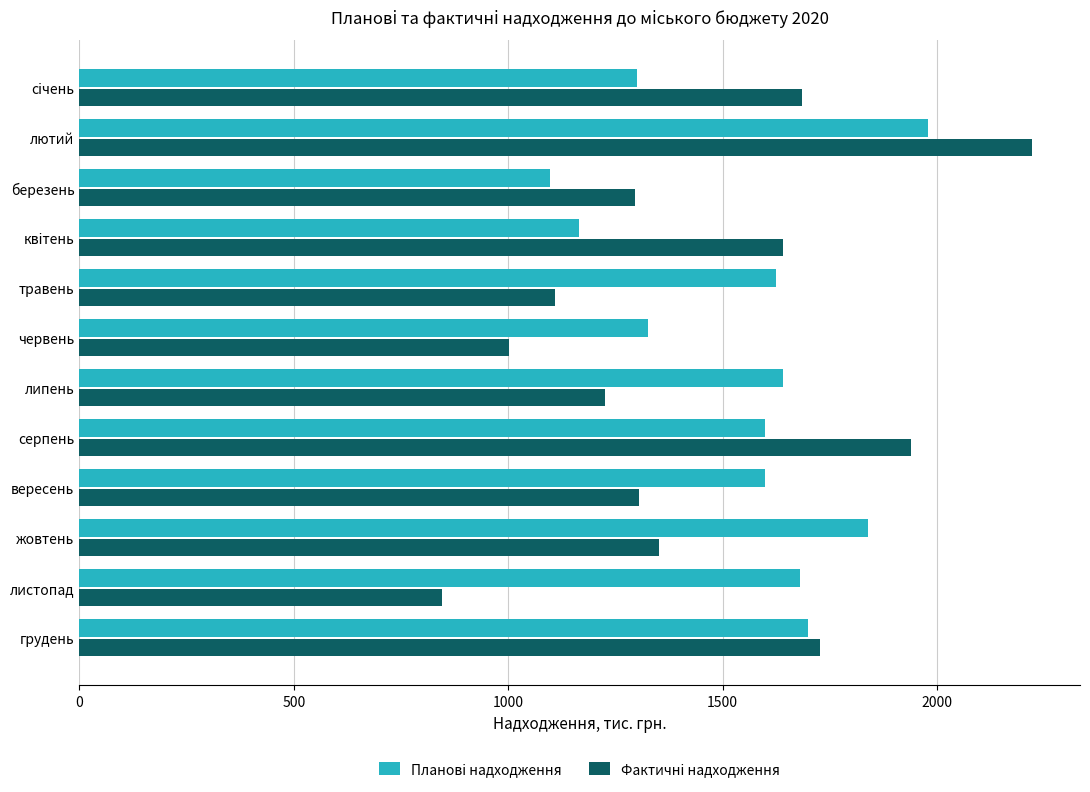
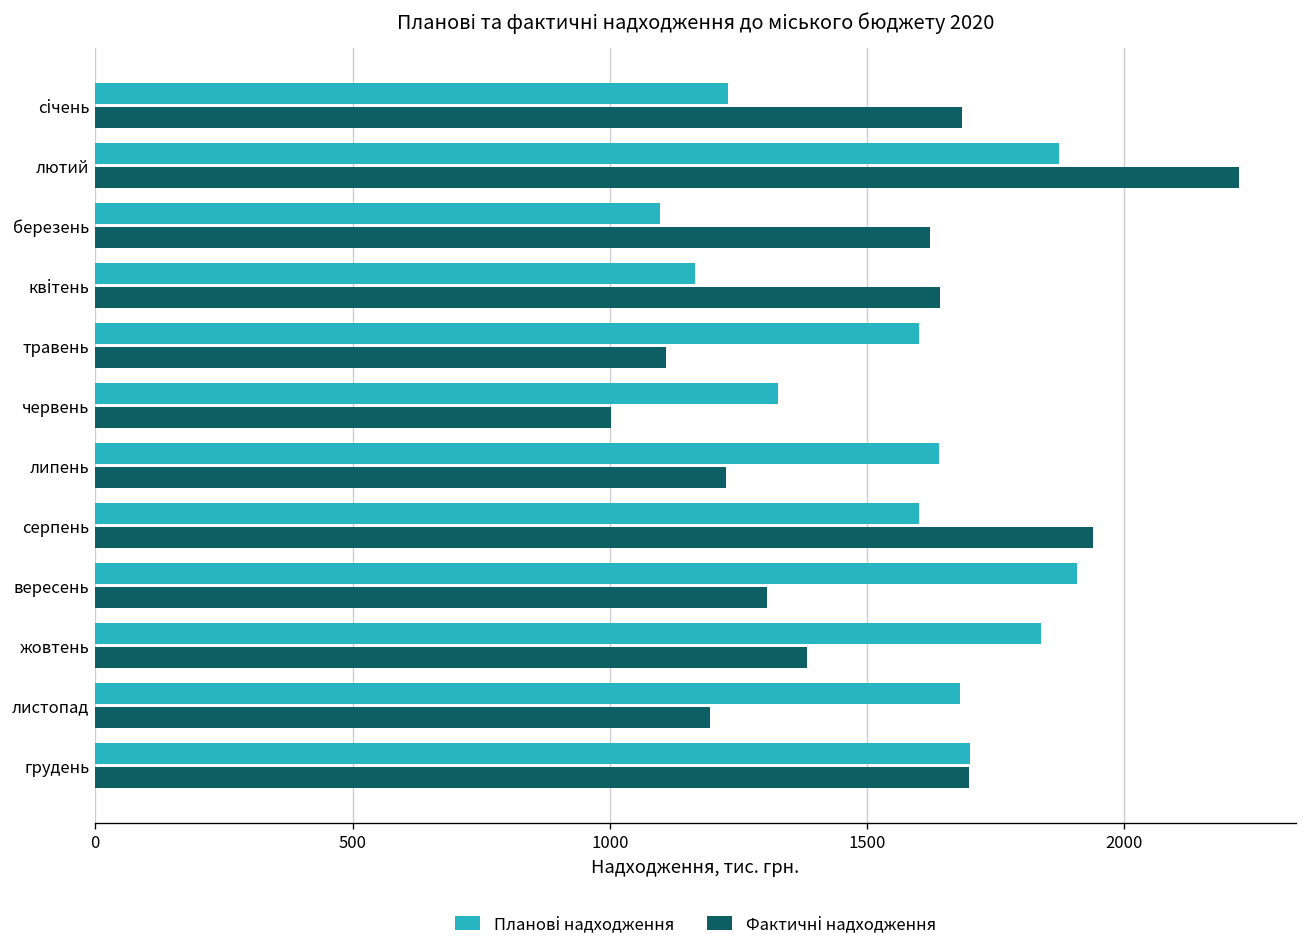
Планові надходження, січень: 1300 -> 1230
Планові надходження, лютий: 1980 -> 1870
Фактичні надходження, березень: 1300 -> 1620
Планові надходження, травень: 1630 -> 1600
Планові надходження, вересень: 1600 -> 1910
Фактичні надходження, жовтень: 1350 -> 1380
Фактичні надходження, листопад: 840 -> 1190
Фактичні надходження, грудень: 1730 -> 1700
